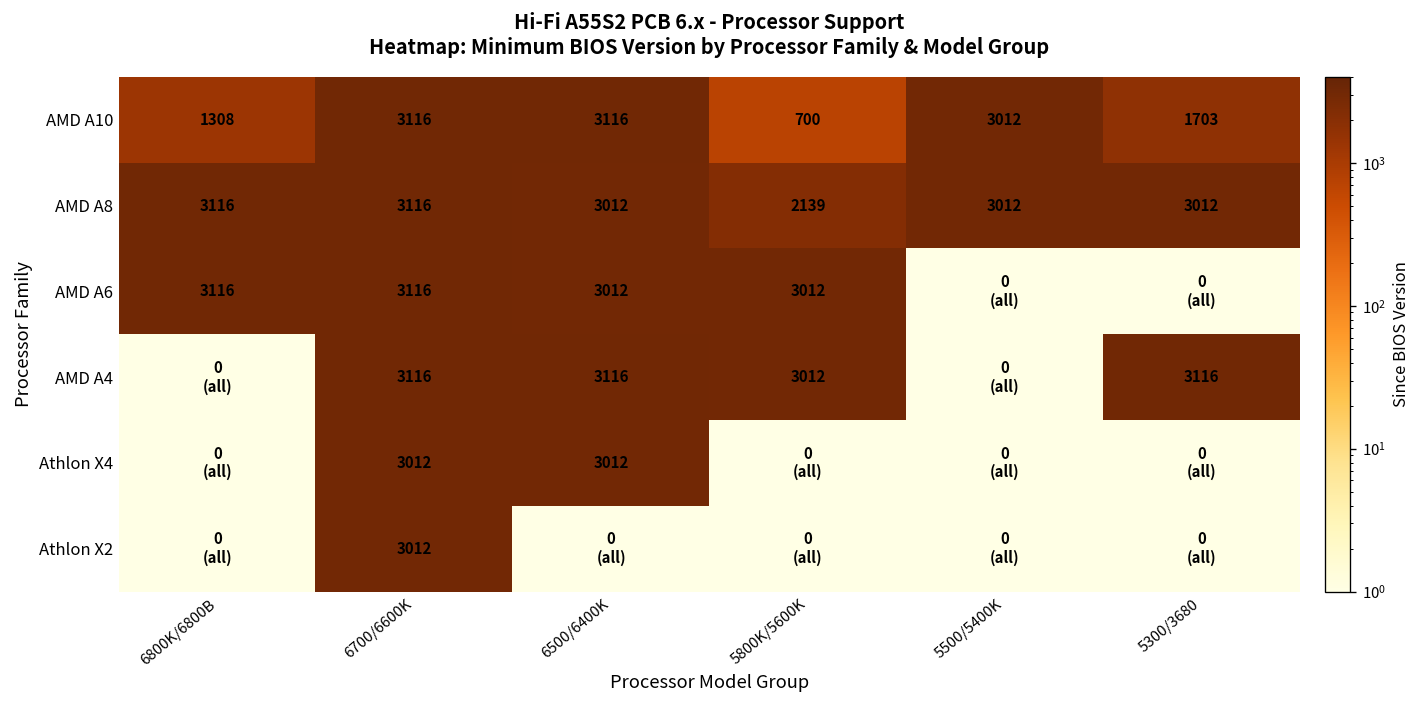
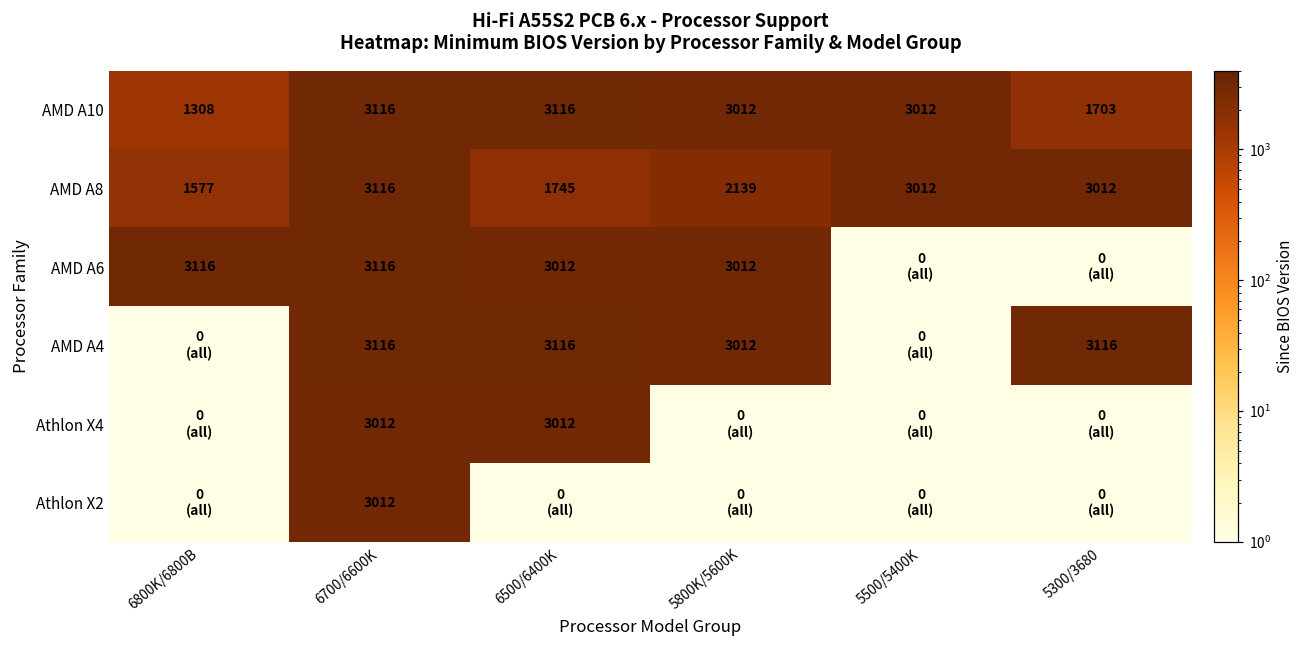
AMD A10, 5800K/5600K: 700 -> 3012
AMD A8, 6800K/6800B: 3116 -> 1577
AMD A8, 6500/6400K: 3012 -> 1745
